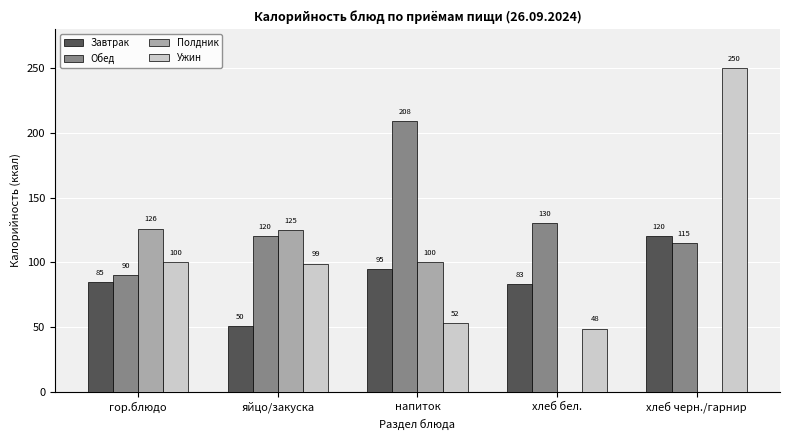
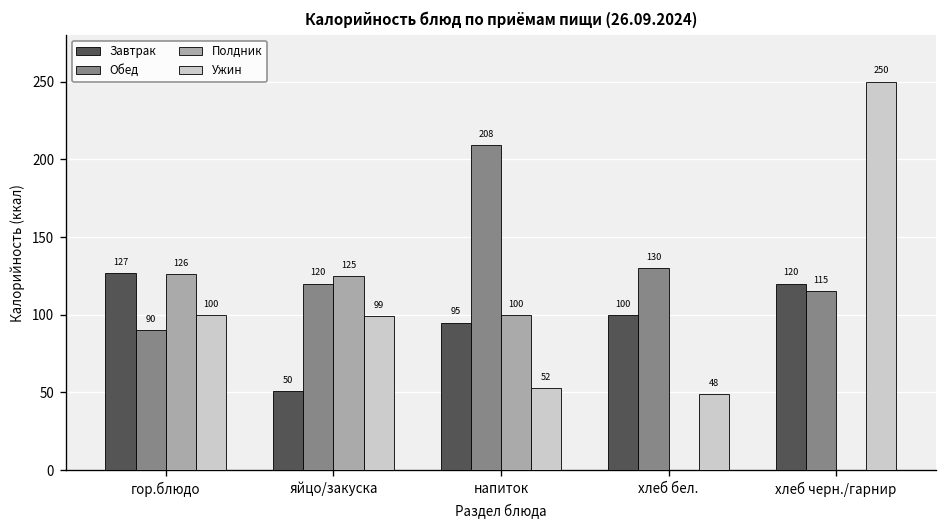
Завтрак, гор.блюдо: 85 -> 127
Завтрак, хлеб бел.: 83 -> 100
